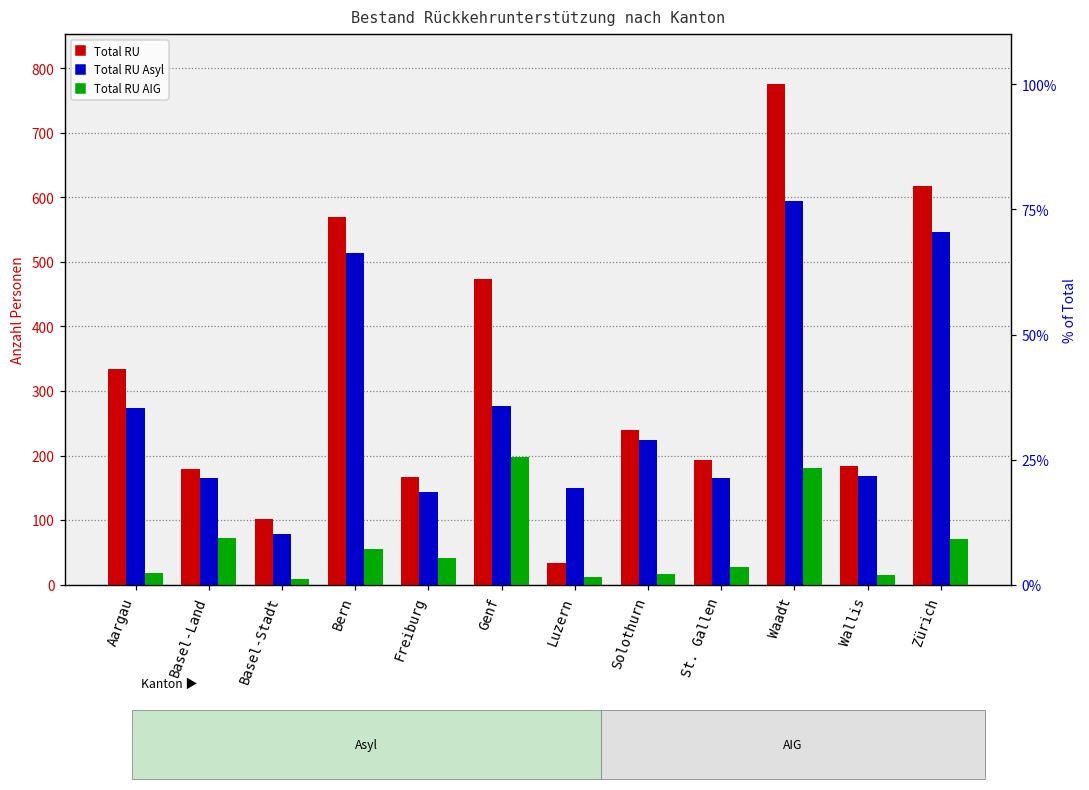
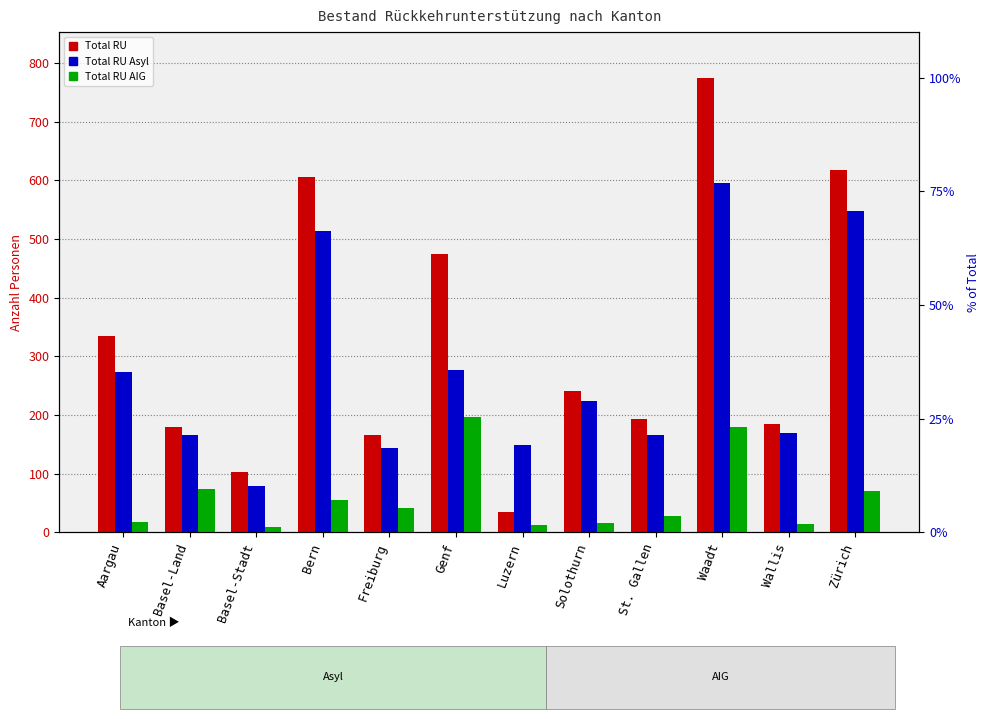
Total RU, Bern: 570 -> 610
